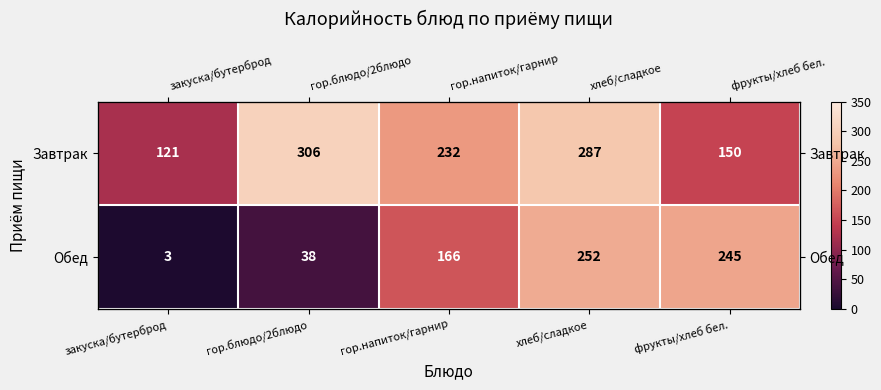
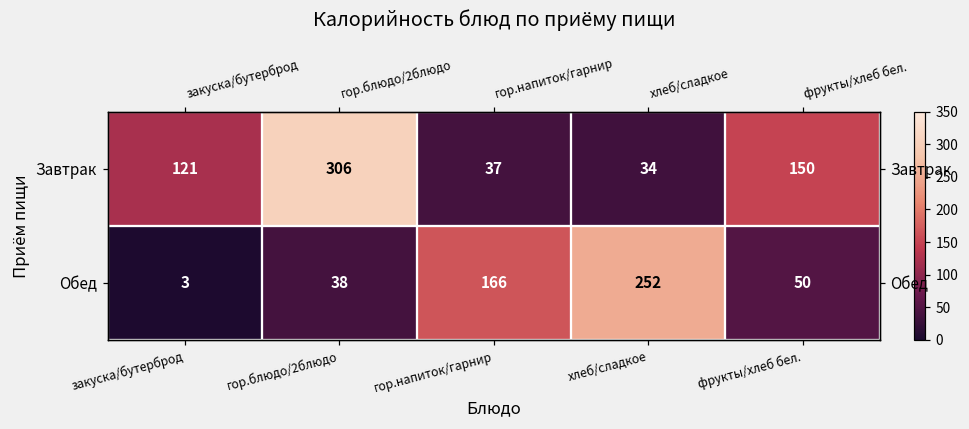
Завтрак, гор.напиток/гарнир: 232 -> 37
Завтрак, хлеб/сладкое: 287 -> 34
Обед, фрукты/хлеб бел.: 245 -> 50
